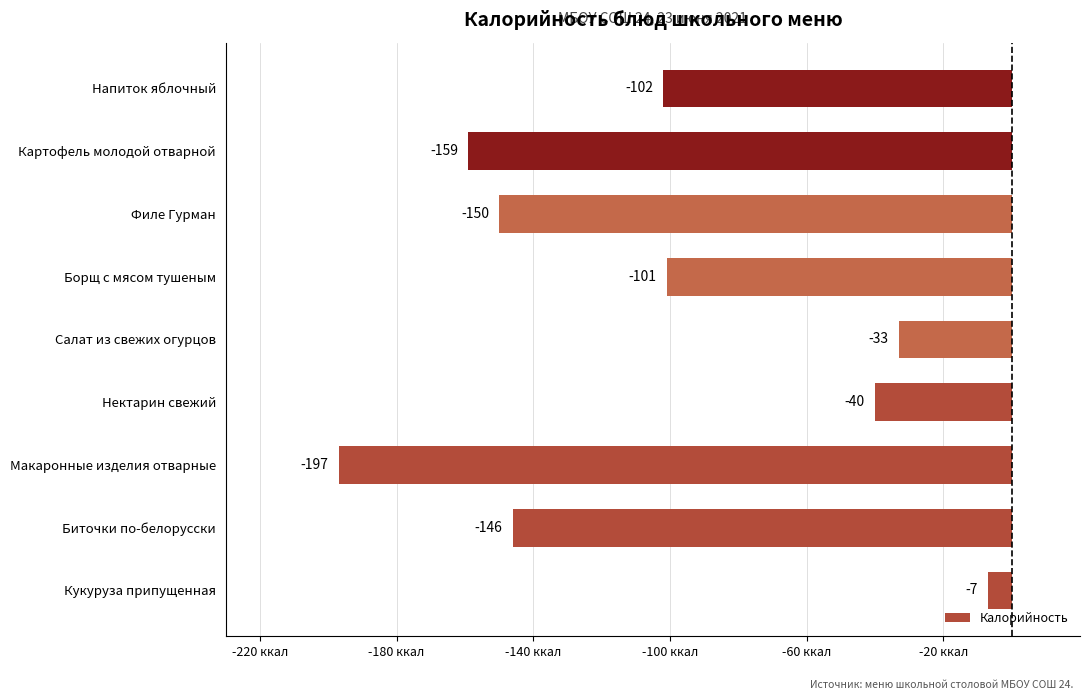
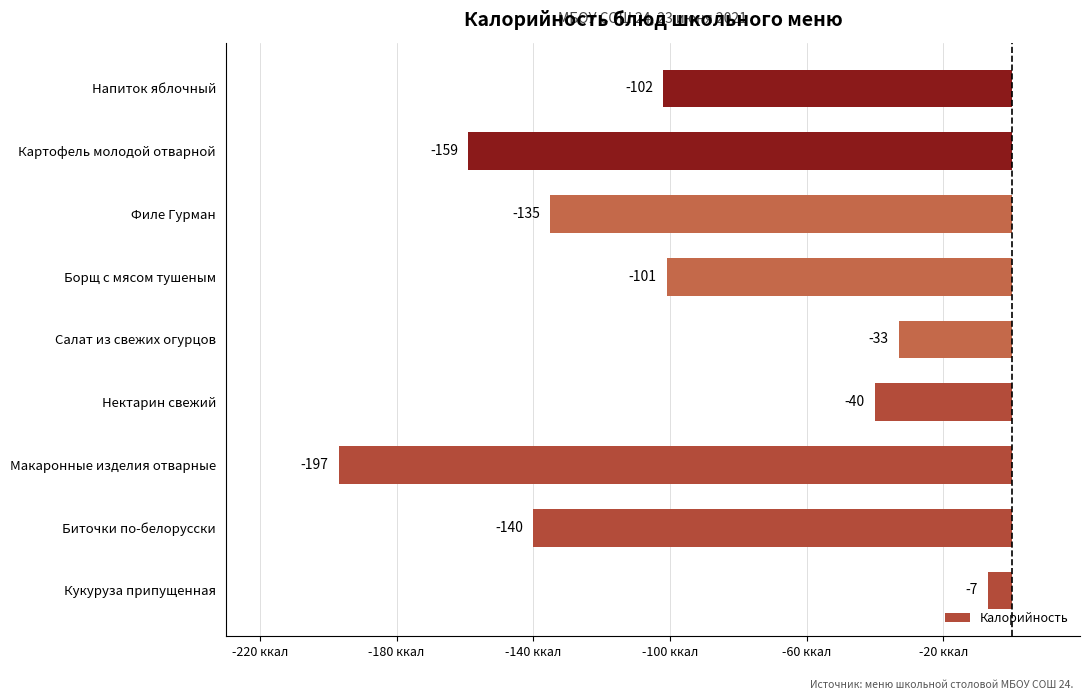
Филе Гурман: -150 -> -135
Биточки по-белорусски: -146 -> -140
